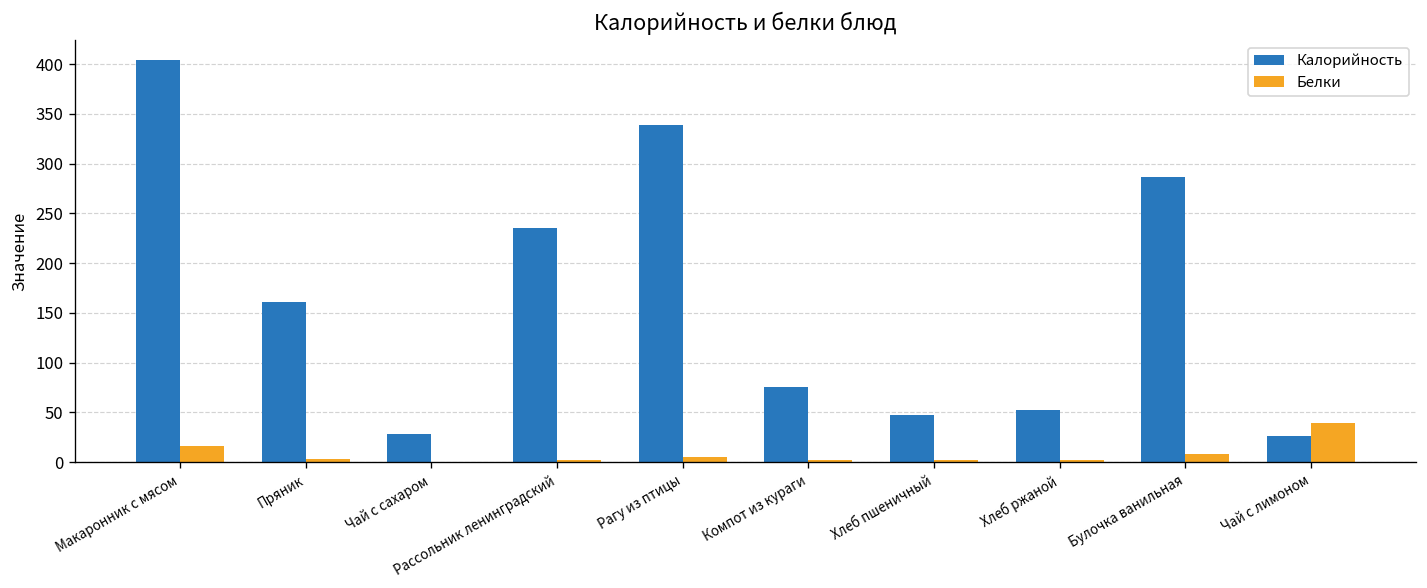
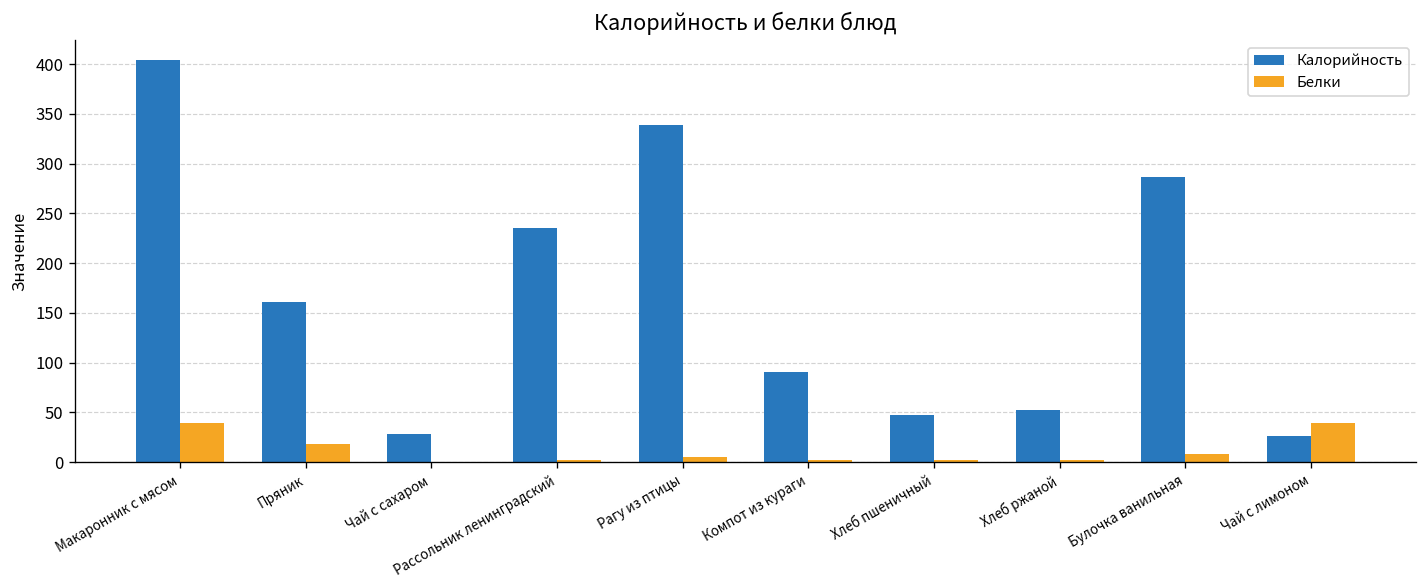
Белки, Макаронник с мясом: 20 -> 40
Белки, Пряник: 0 -> 20
Калорийность, Компот из кураги: 80 -> 90
